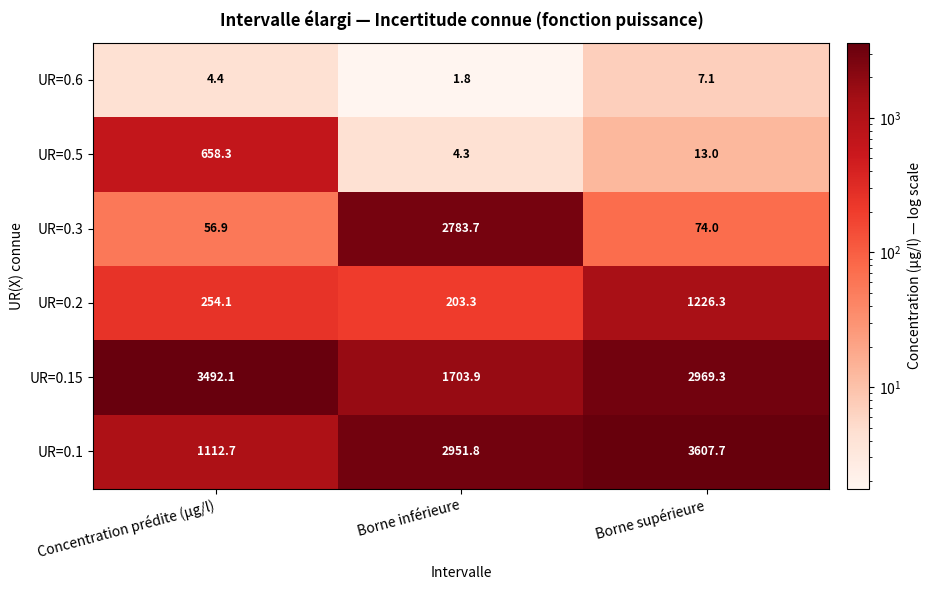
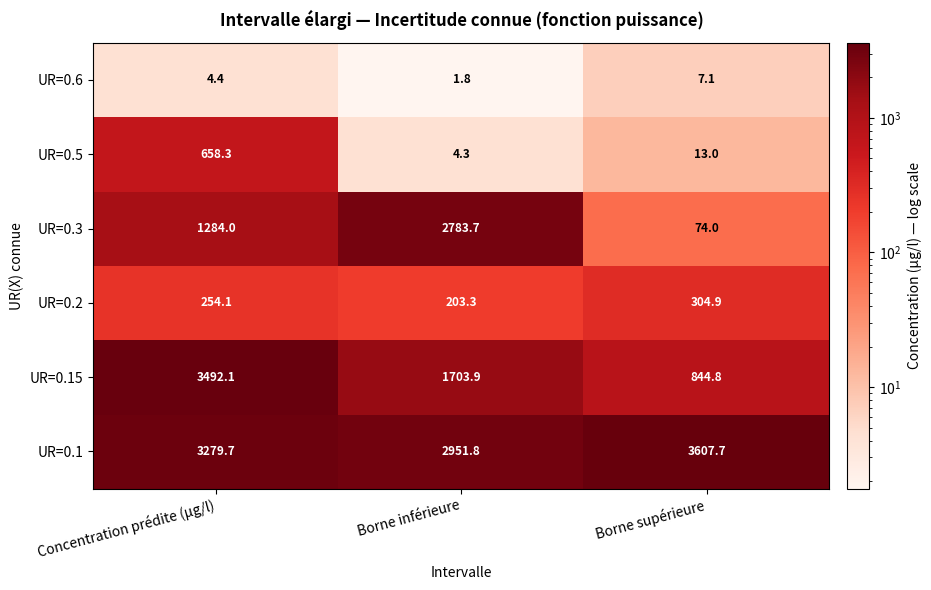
UR=0.3, Concentration prédite (µg/l): 56.9 -> 1284.0
UR=0.2, Borne supérieure: 1226.3 -> 304.9
UR=0.15, Borne supérieure: 2969.3 -> 844.8
UR=0.1, Concentration prédite (µg/l): 1112.7 -> 3279.7
